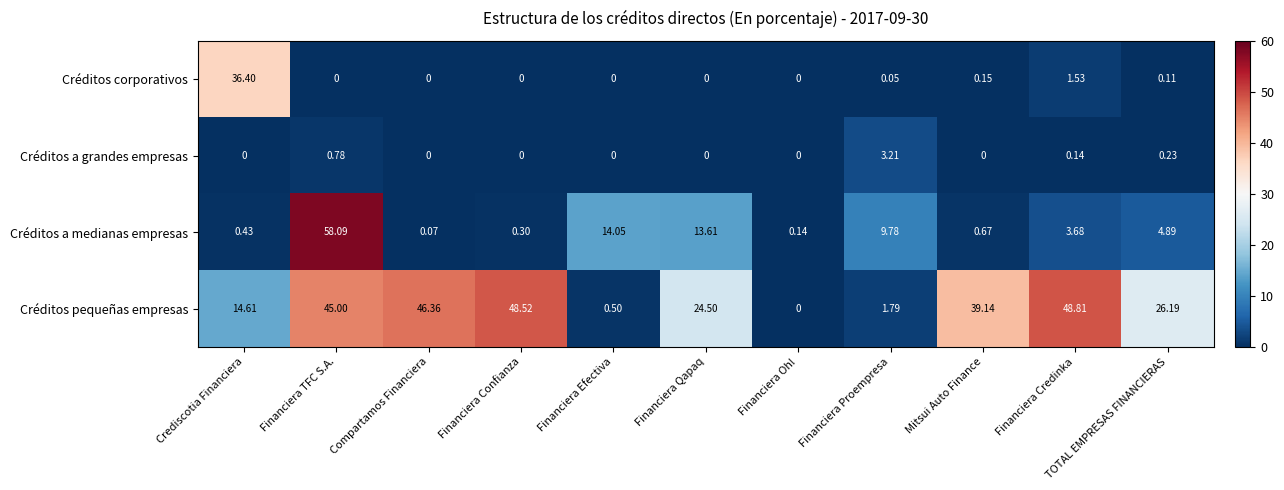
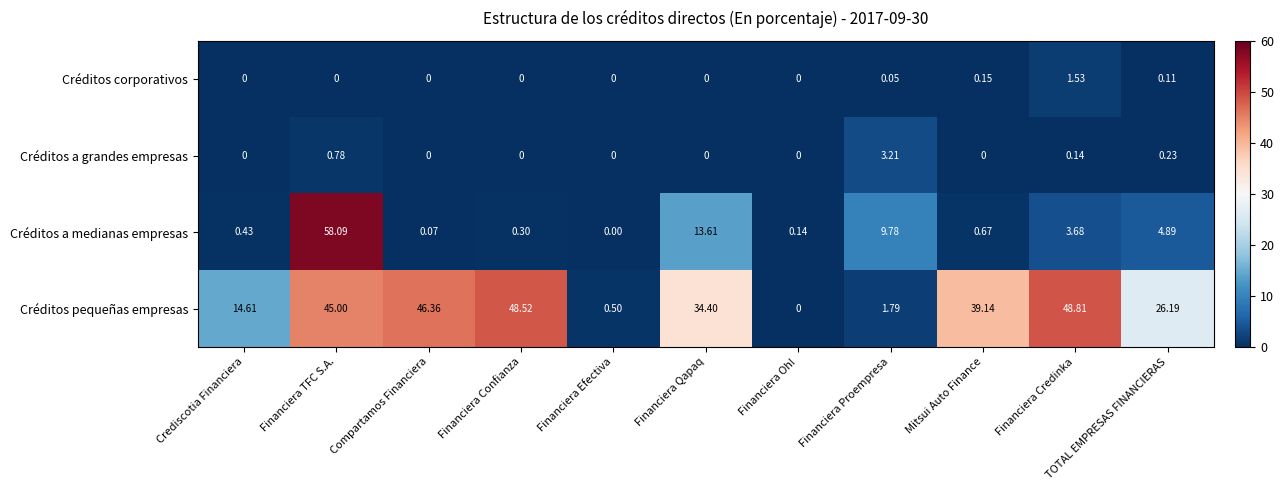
Créditos corporativos, Crediscotia Financiera: 36.40 -> 0
Créditos a medianas empresas, Financiera Efectiva: 14.05 -> 0.00
Créditos pequeñas empresas, Financiera Qapaq: 24.50 -> 34.40
